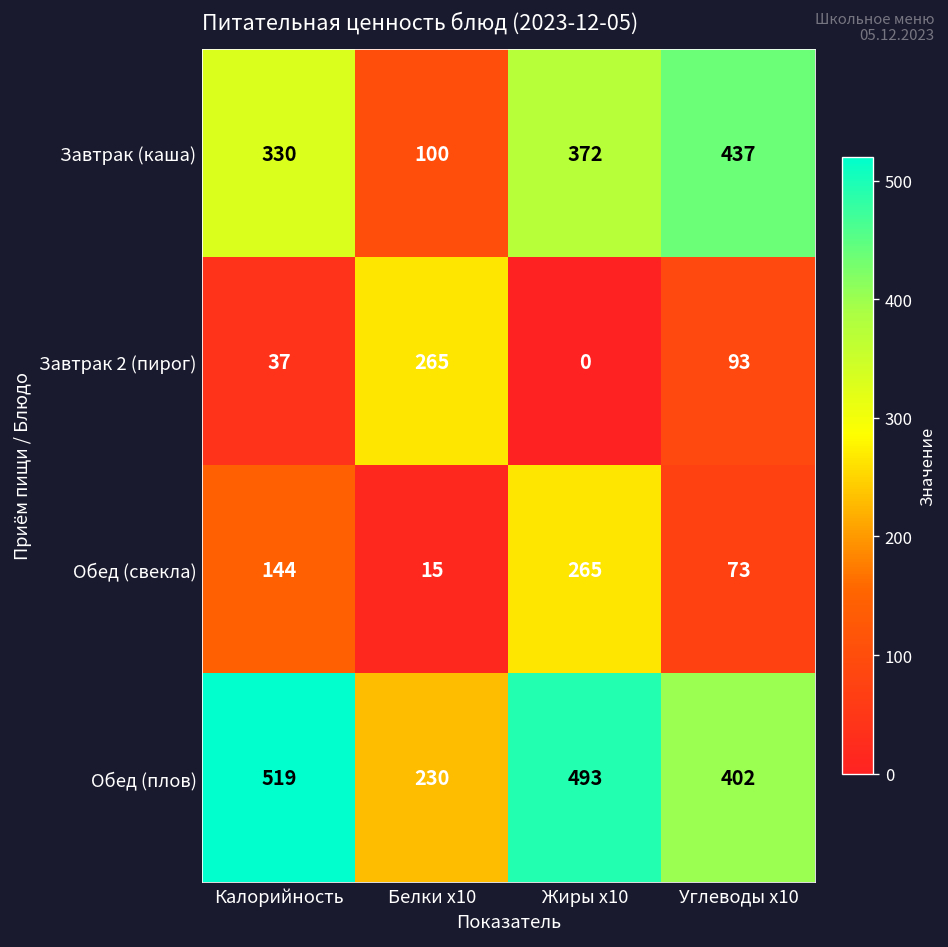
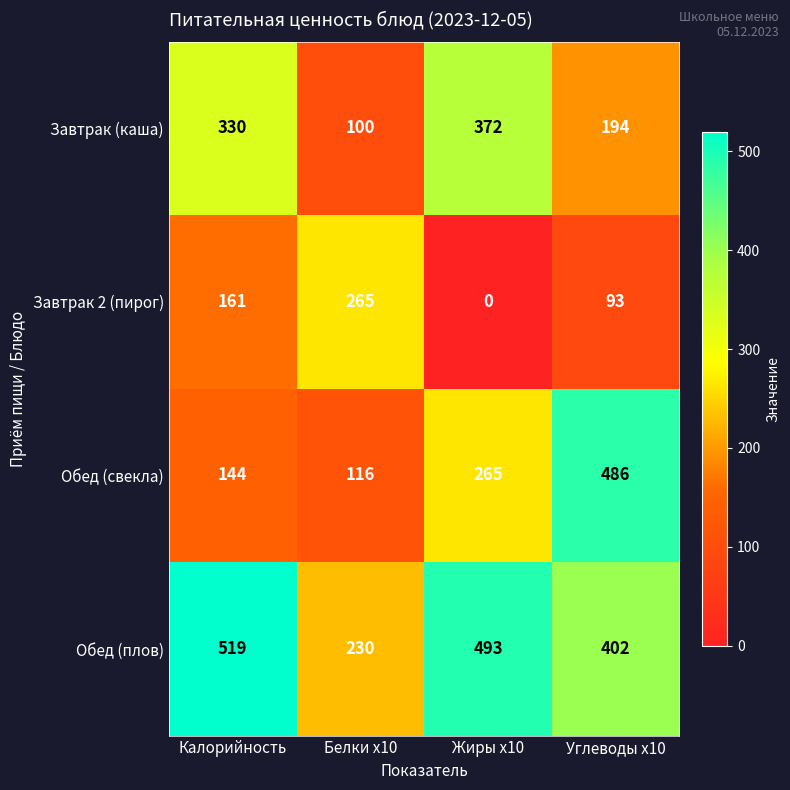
Завтрак (каша), Углеводы x10: 437 -> 194
Завтрак 2 (пирог), Калорийность: 37 -> 161
Обед (свекла), Белки x10: 15 -> 116
Обед (свекла), Углеводы x10: 73 -> 486
